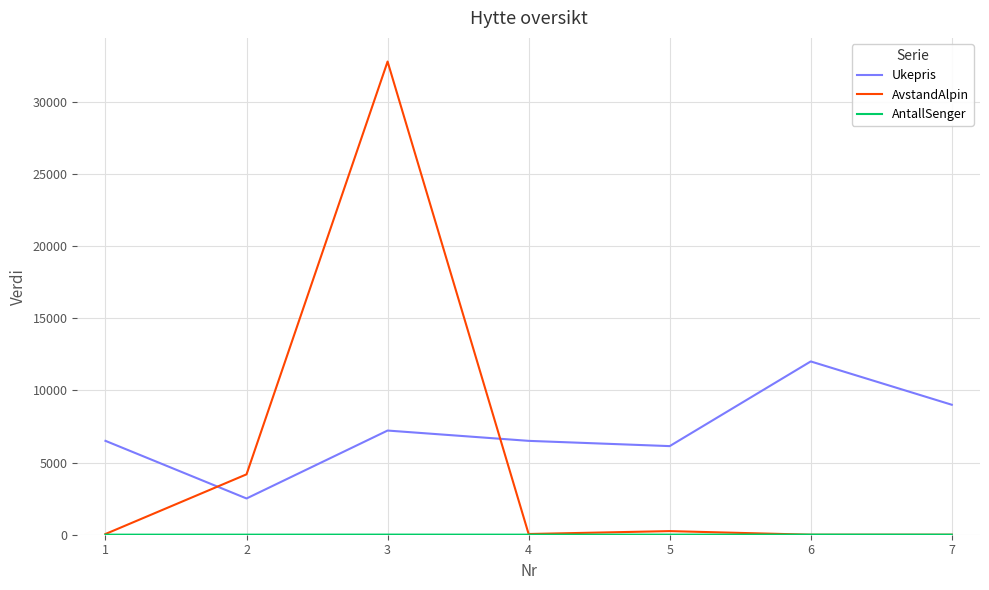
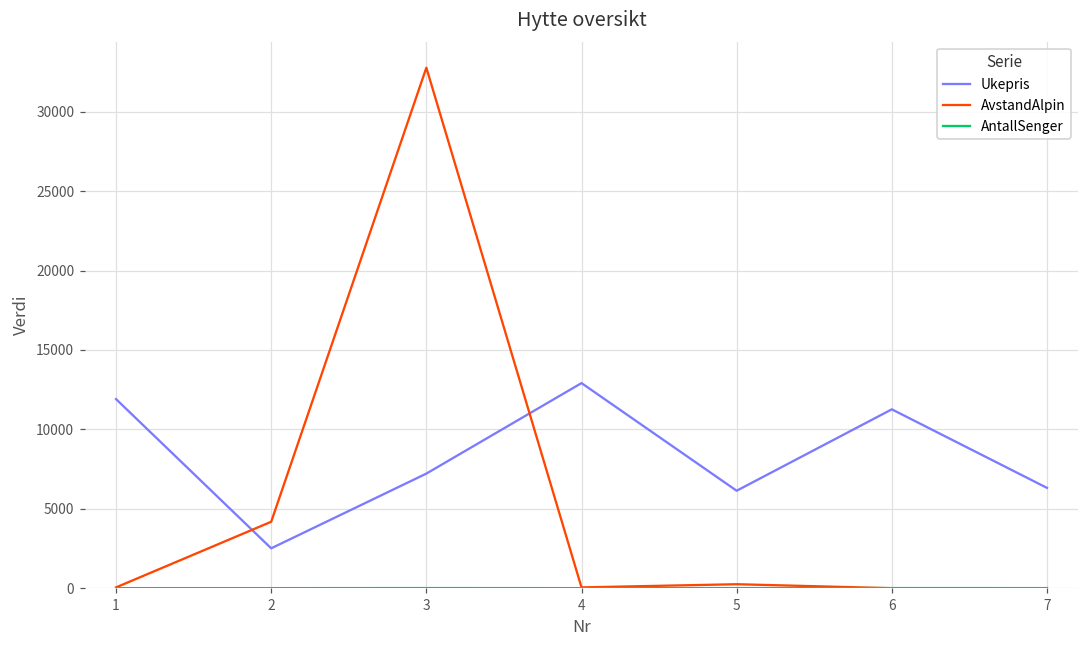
Ukepris, 1: 6500 -> 11900
Ukepris, 4: 6500 -> 12900
Ukepris, 6: 12000 -> 11300
Ukepris, 7: 9000 -> 6300
